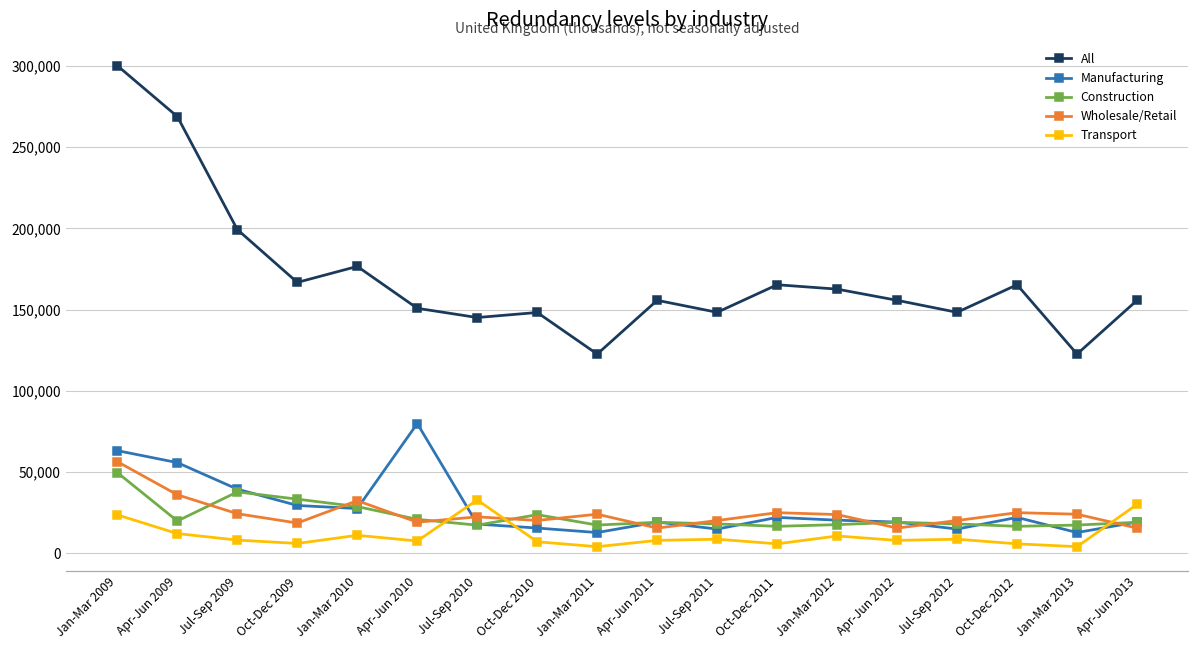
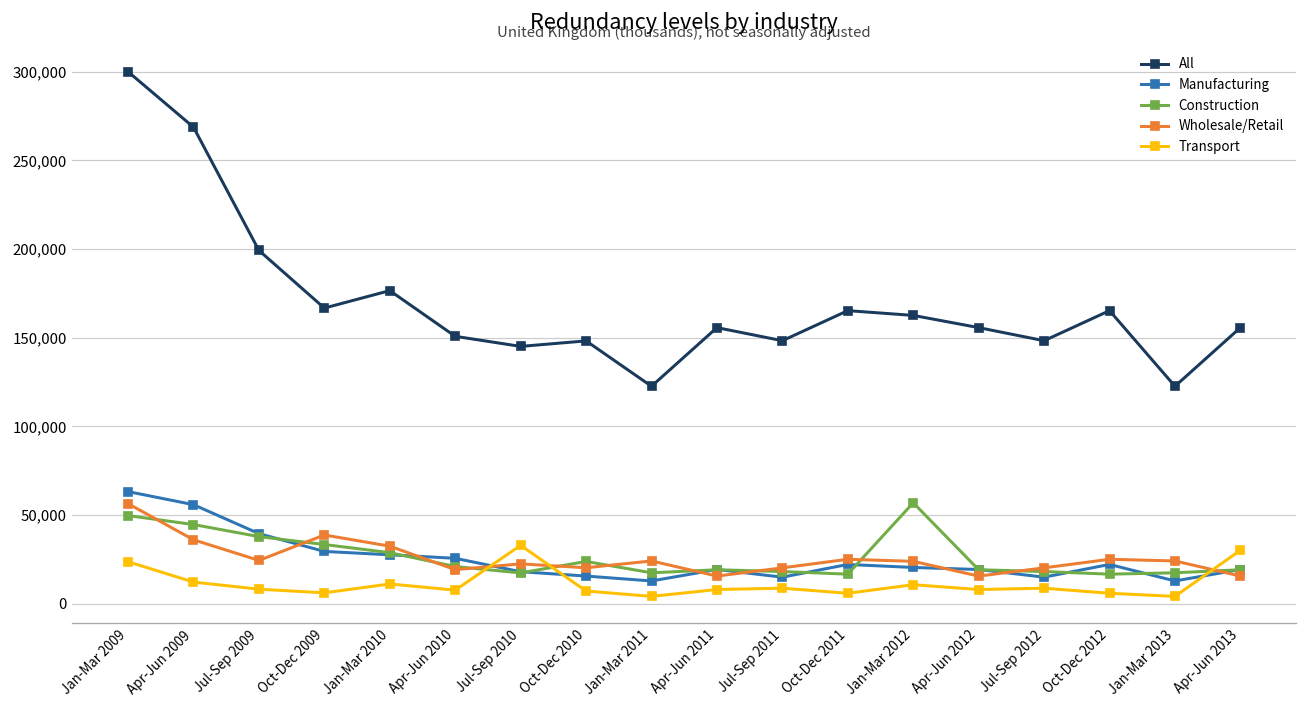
Construction, Apr-Jun 2009: 20,000 -> 45,000
Wholesale/Retail, Oct-Dec 2009: 19,000 -> 39,000
Manufacturing, Apr-Jun 2010: 80,000 -> 26,000
Construction, Jan-Mar 2012: 18,000 -> 57,000
